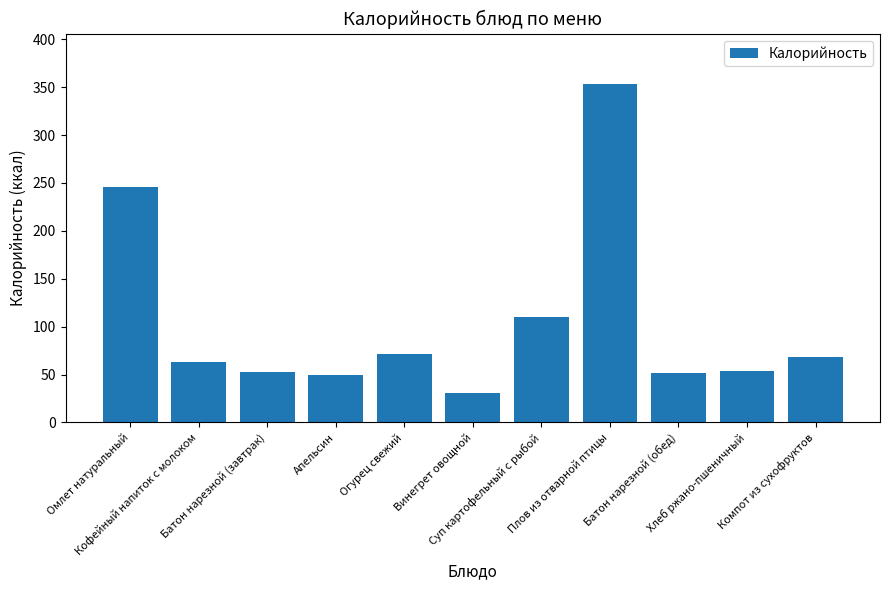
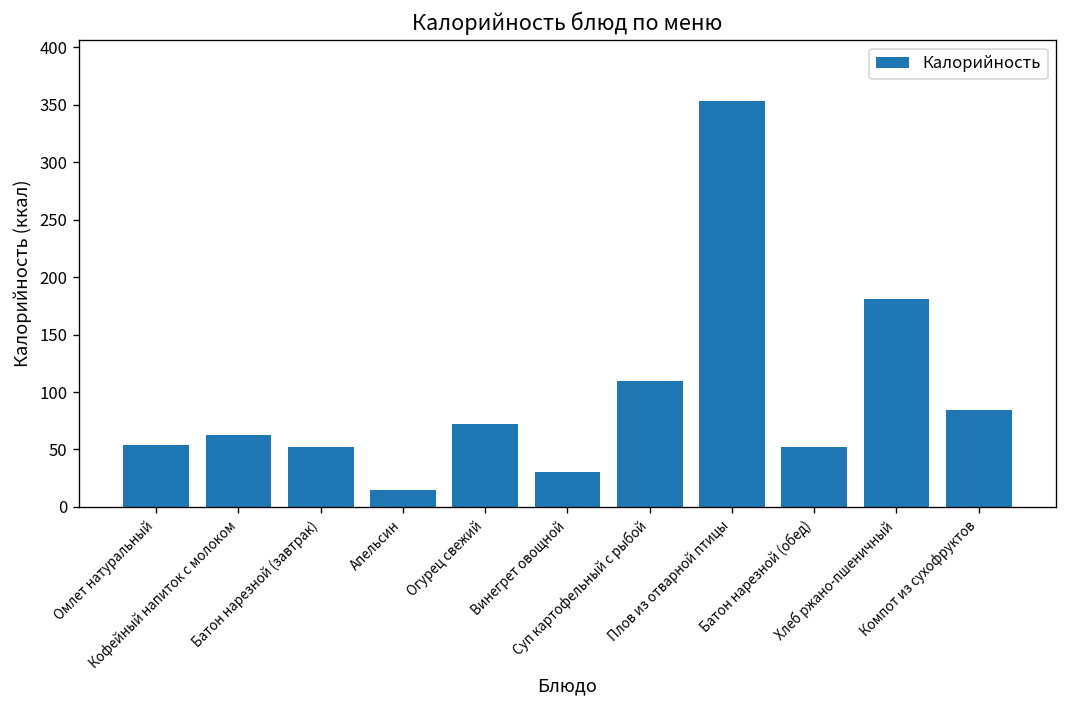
Омлет натуральный: 250 -> 50
Апельсин: 50 -> 20
Хлеб ржано-пшеничный: 50 -> 180
Компот из сухофруктов: 70 -> 80
